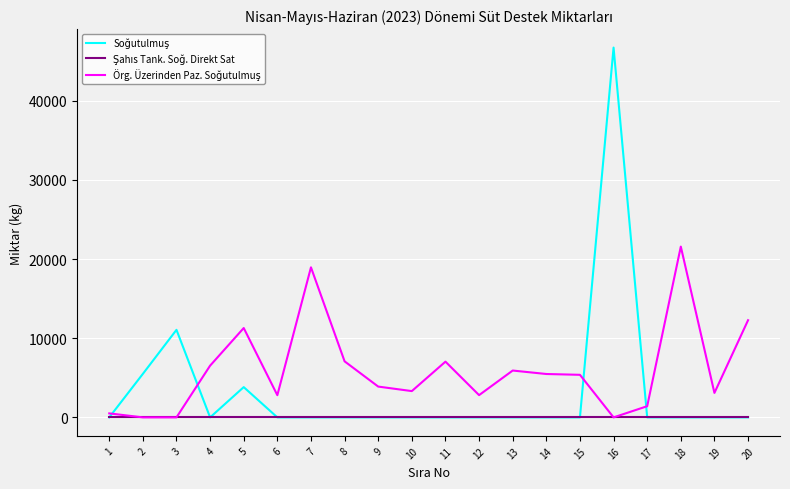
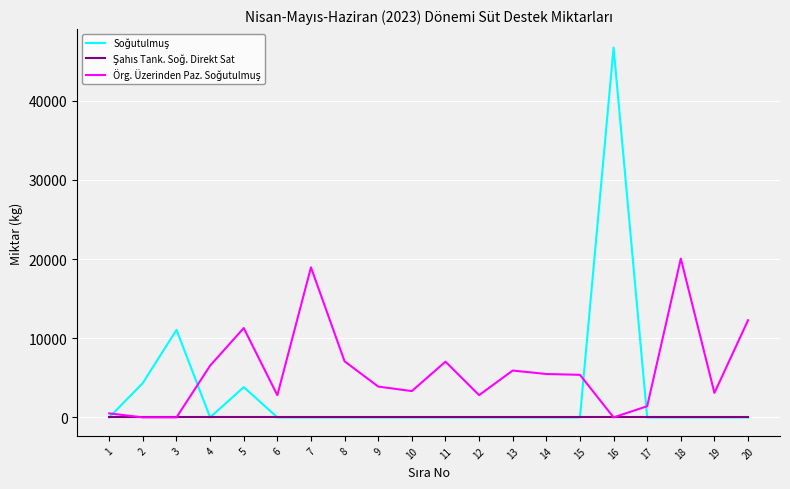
Soğutulmuş, 2: 5000 -> 4000
Örg. Üzerinden Paz. Soğutulmuş, 18: 22000 -> 20000
